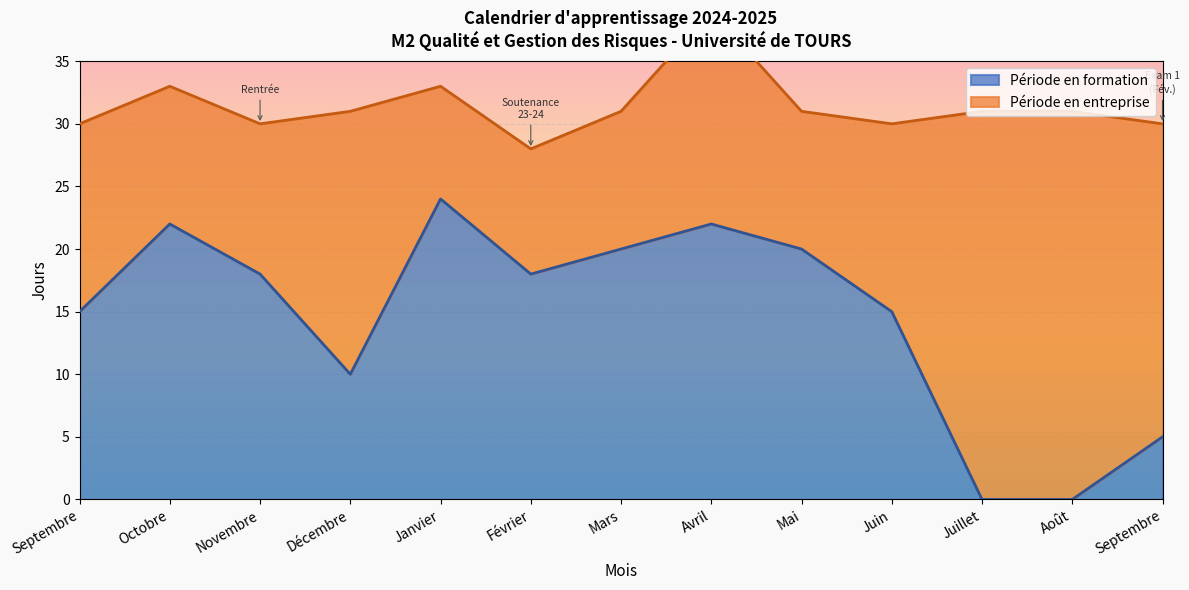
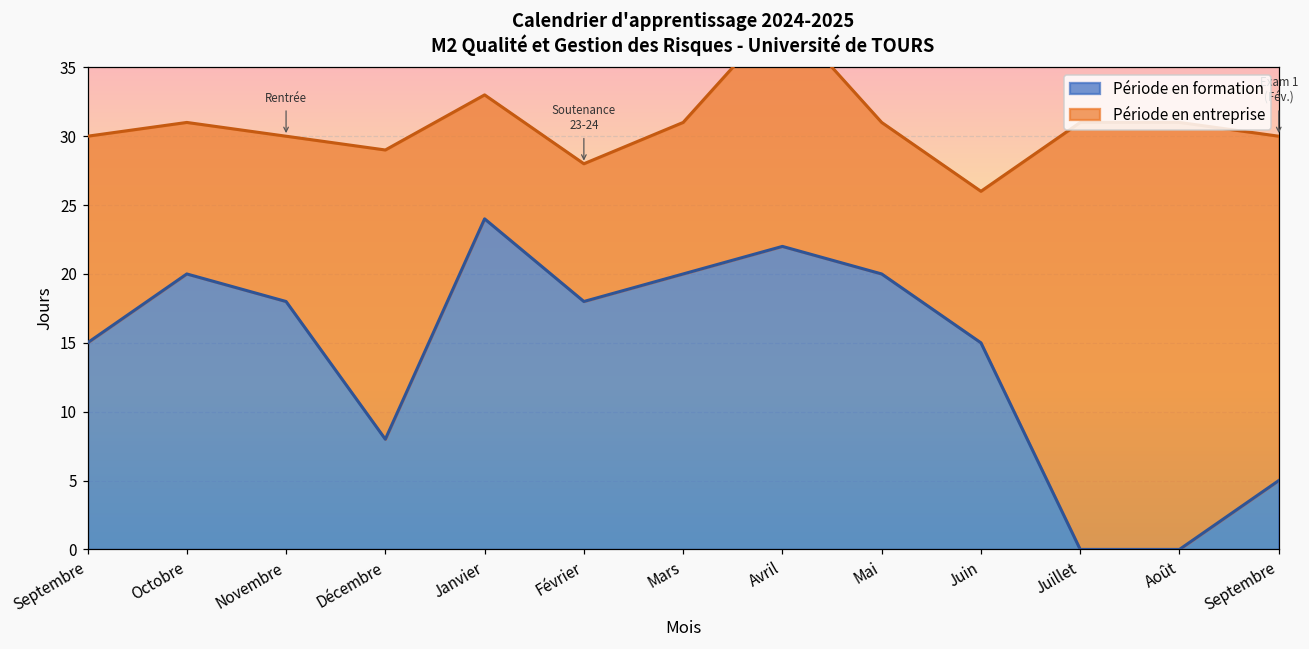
Période en formation, Octobre: 22 -> 20
Période en formation, Décembre: 10 -> 8
Période en entreprise, Juin: 15 -> 11
